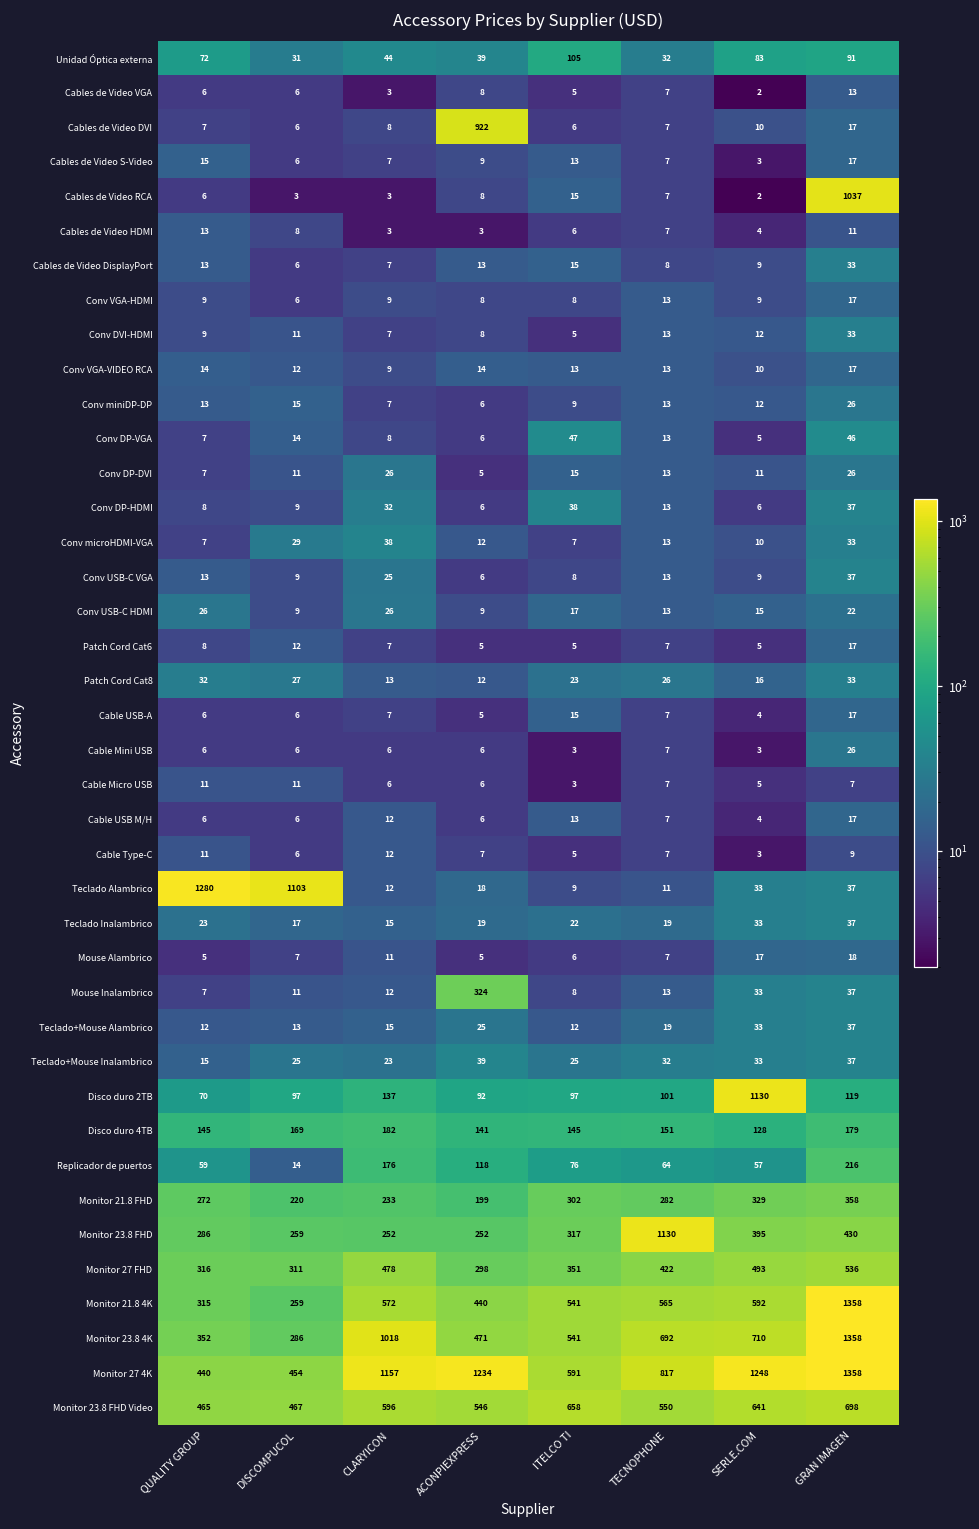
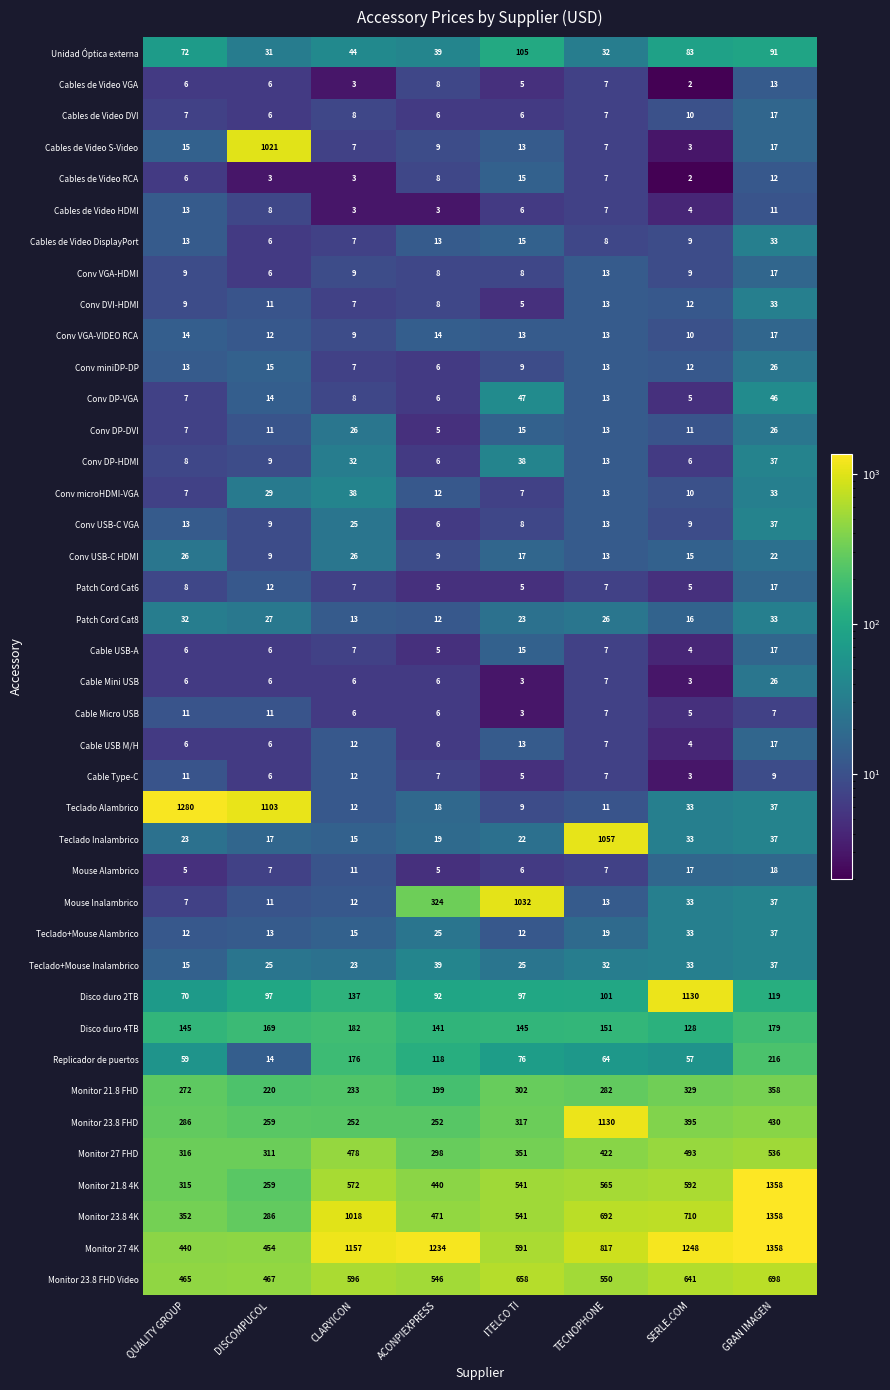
Cables de Video DVI, ACONPIEXPRESS: 922 -> 6
Cables de Video S-Video, DISCOMPUCOL: 6 -> 1021
Cables de Video RCA, GRAN IMAGEN: 1037 -> 12
Teclado Inalambrico, TECNOPHONE: 19 -> 1057
Mouse Inalambrico, ITELCO TI: 8 -> 1032
